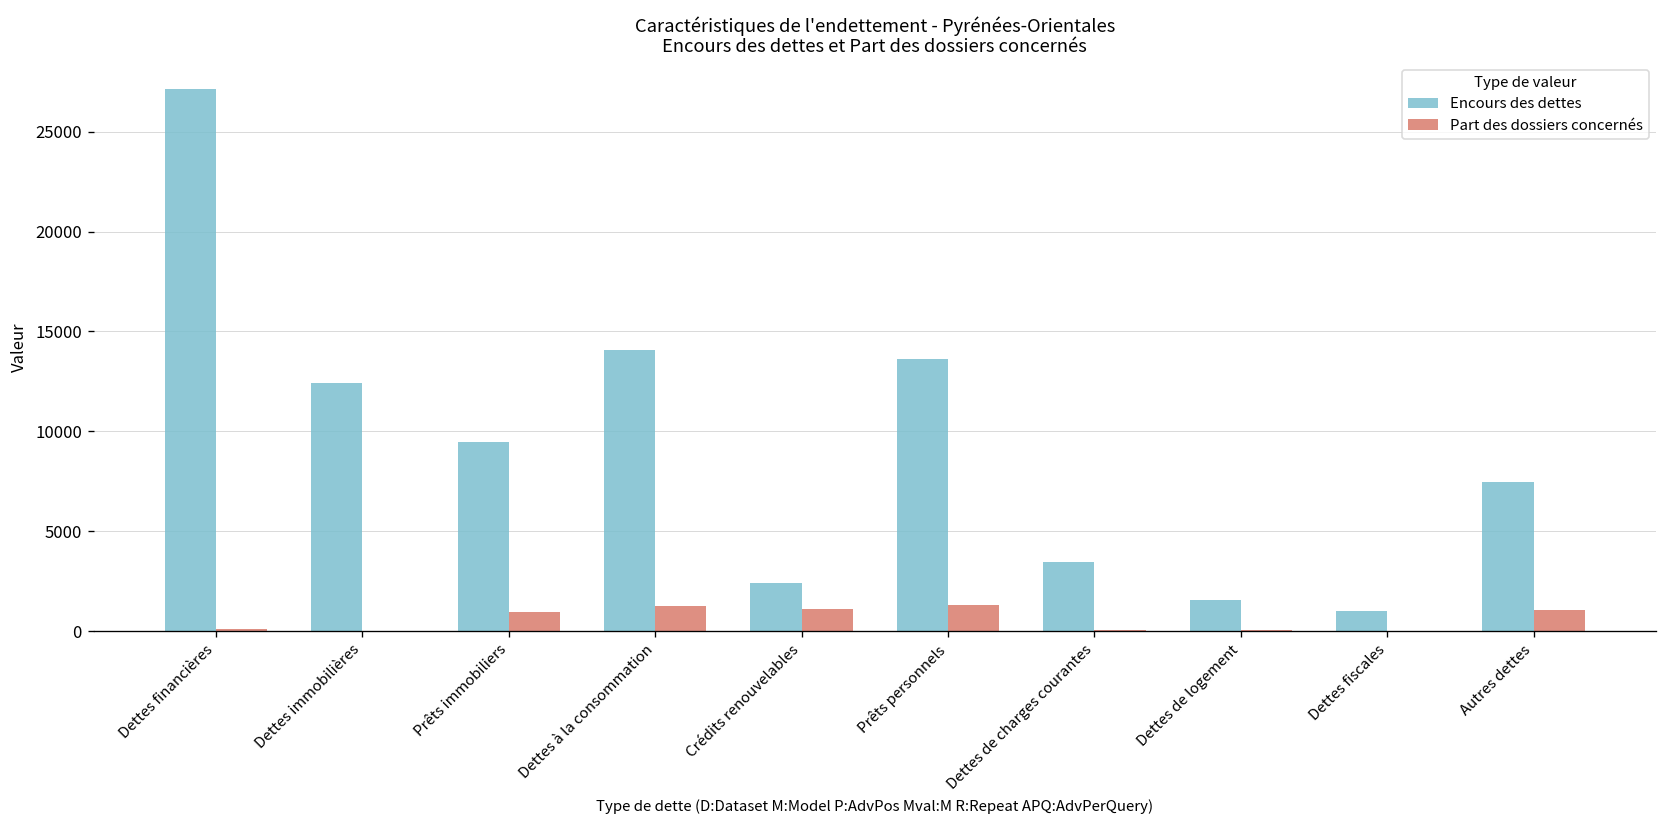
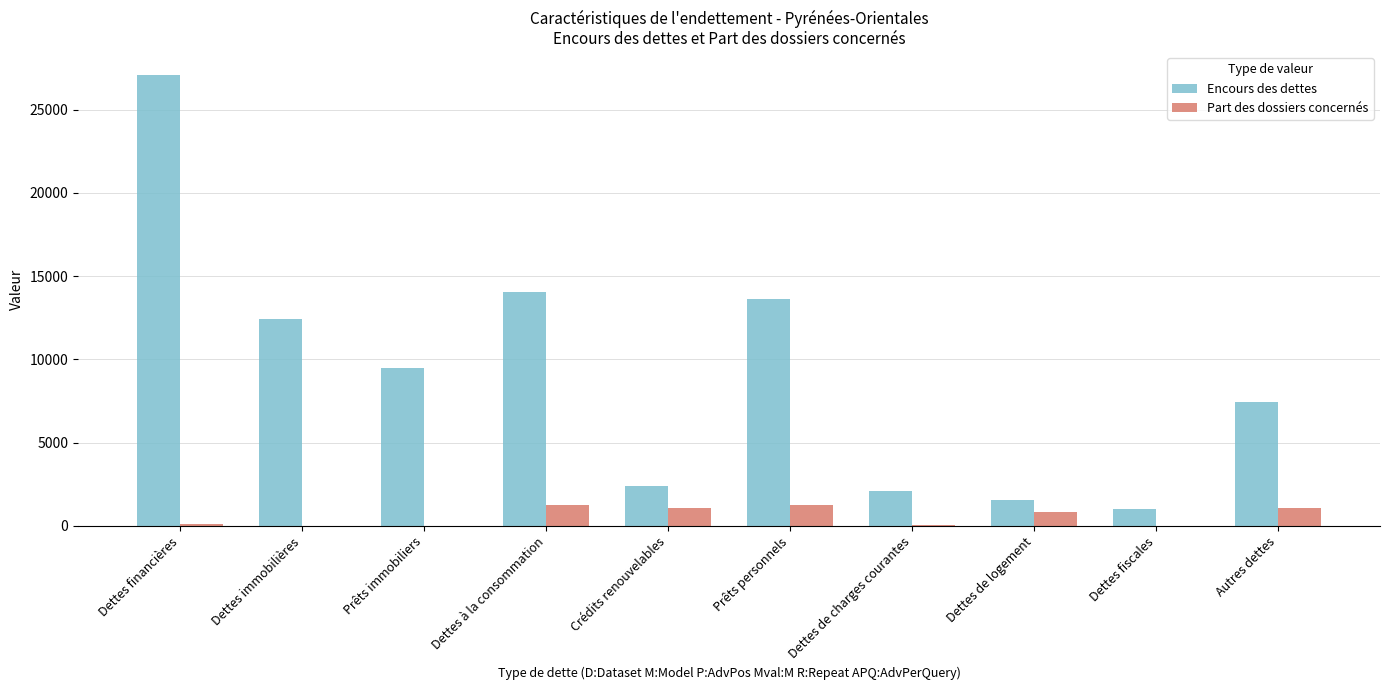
Part des dossiers concernés, Prêts immobiliers: 900 -> 0
Encours des dettes, Dettes de charges courantes: 3400 -> 2100
Part des dossiers concernés, Dettes de logement: 0 -> 900
